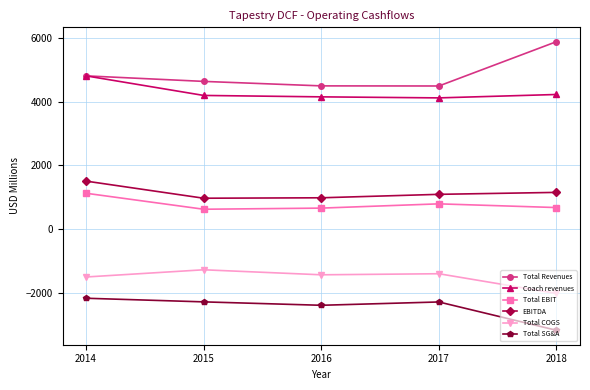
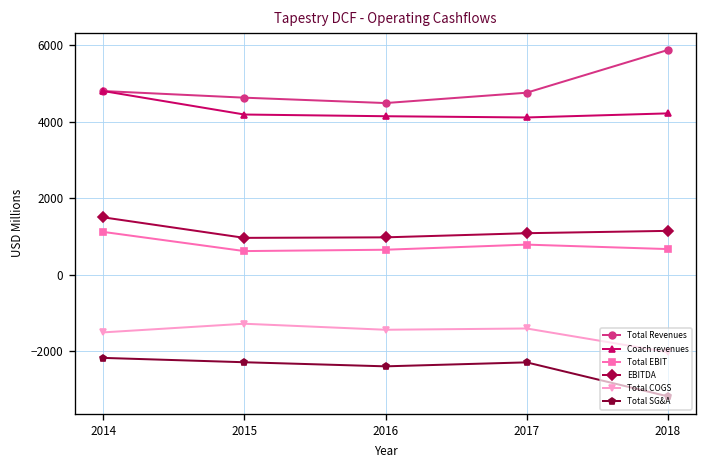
Total Revenues, 2017: 4500 -> 4800
